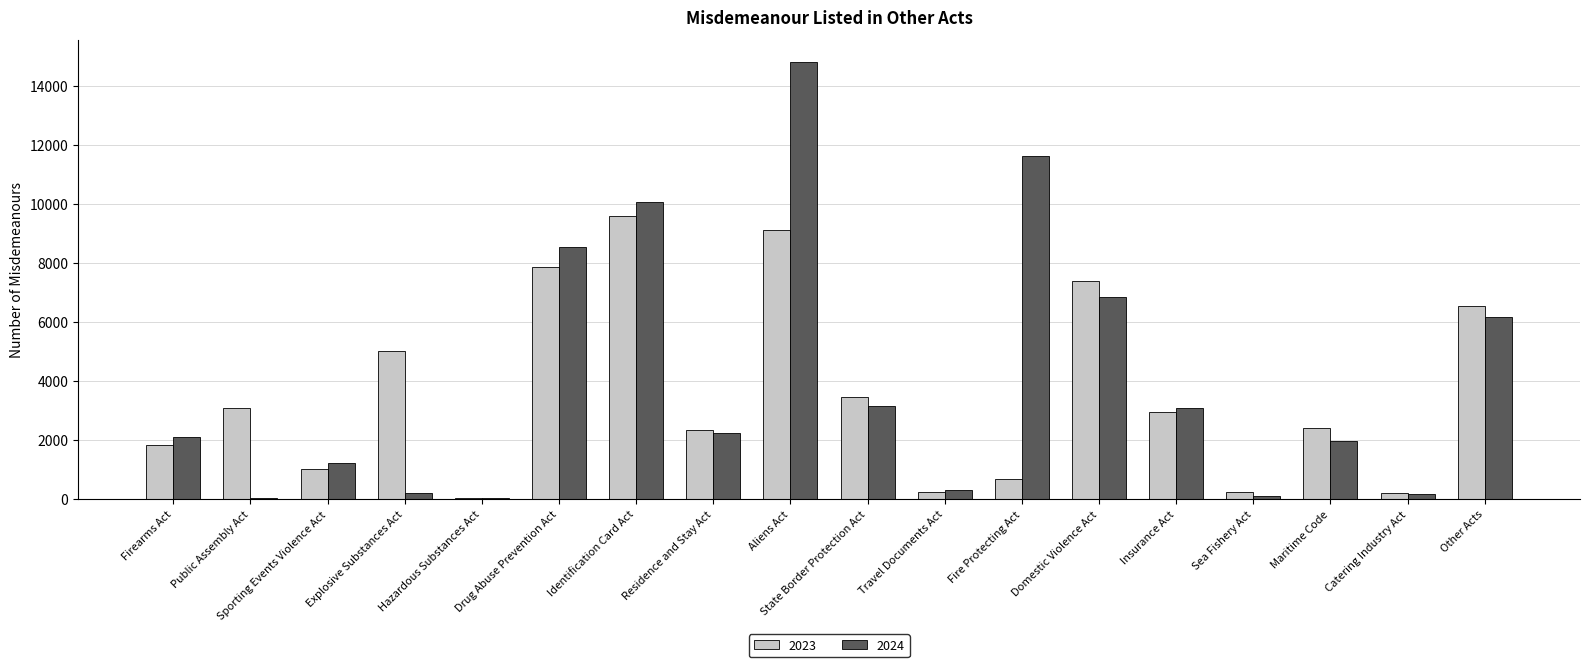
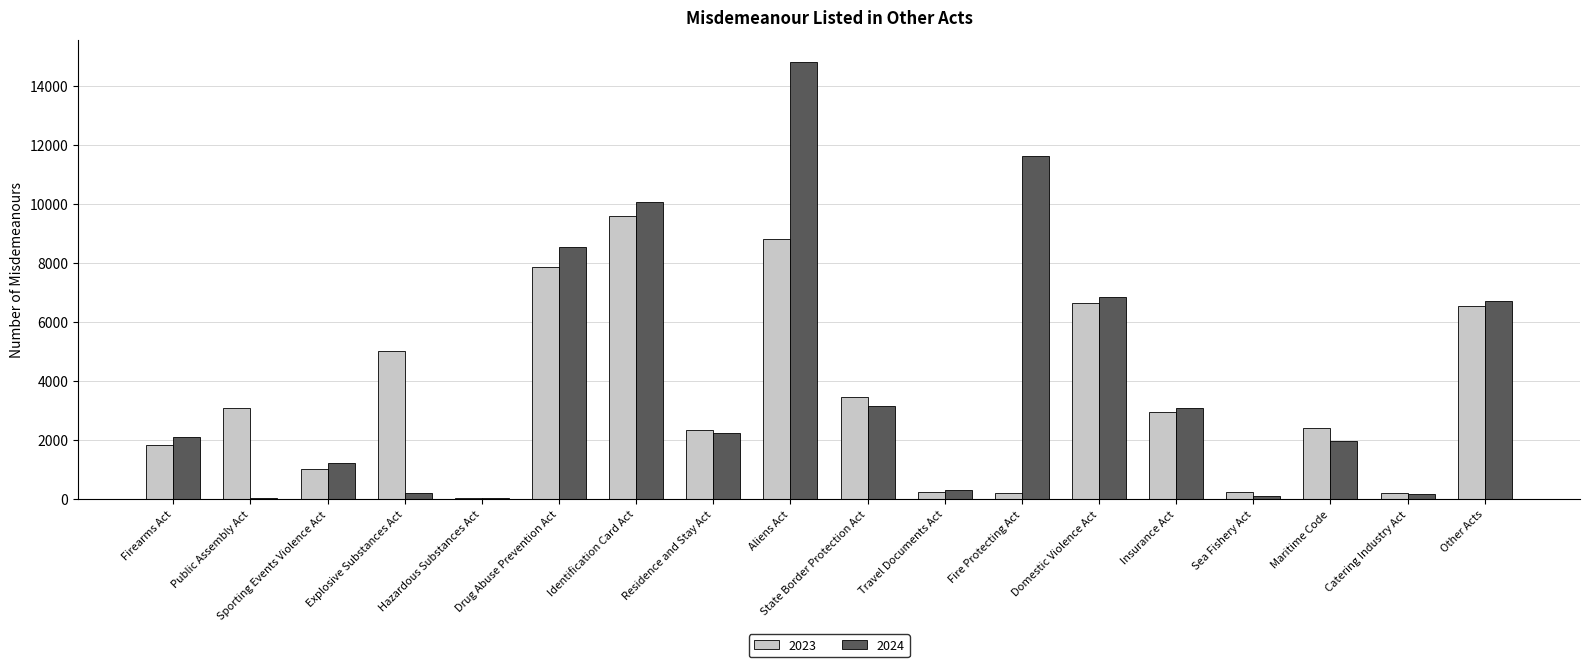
2023, Aliens Act: 9100 -> 8800
2023, Fire Protecting Act: 700 -> 200
2023, Domestic Violence Act: 7400 -> 6600
2024, Other Acts: 6200 -> 6700
